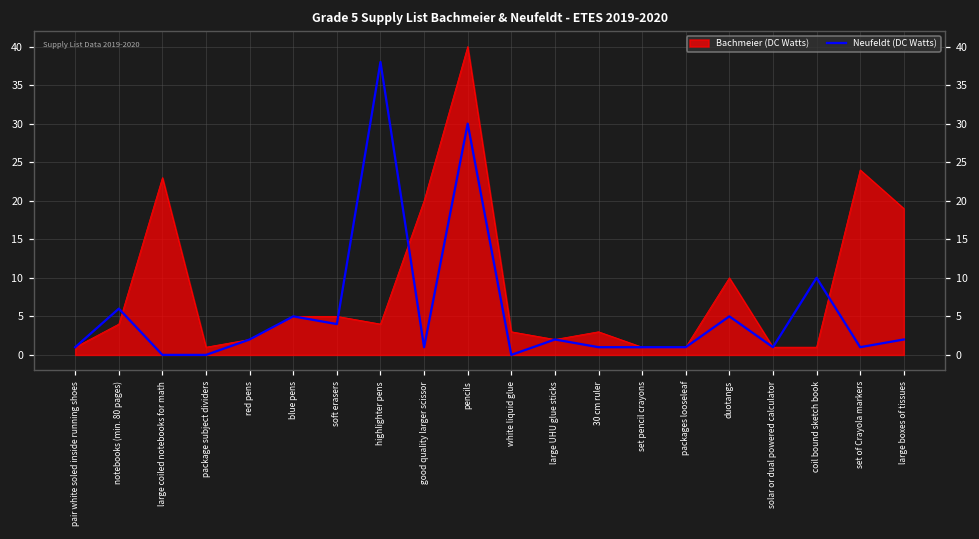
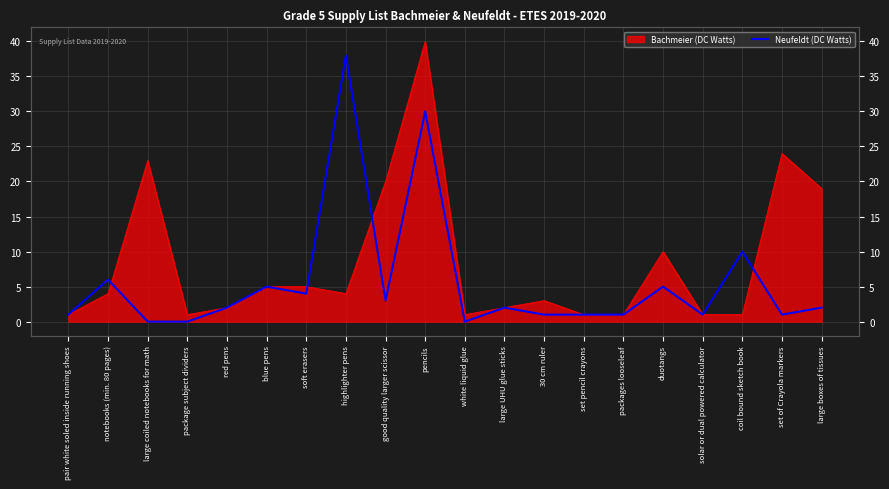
Neufeldt (DC Watts), good quality larger scissor: 1 -> 3
Bachmeier (DC Watts), white liquid glue: 3 -> 1
